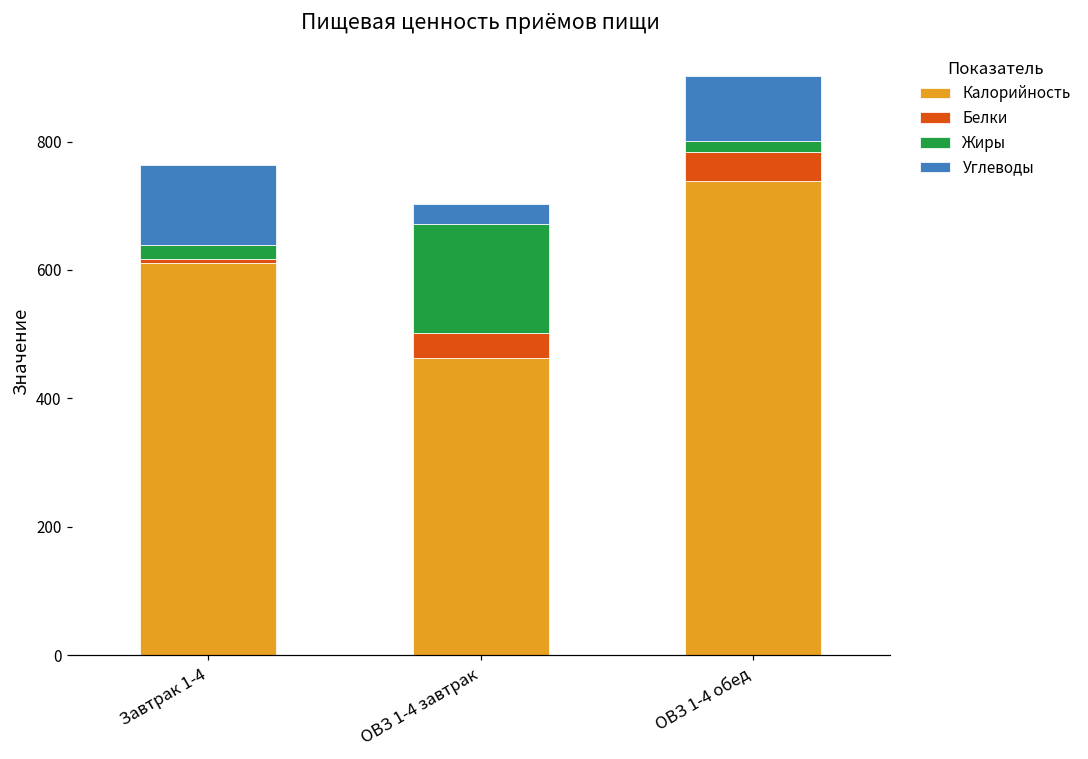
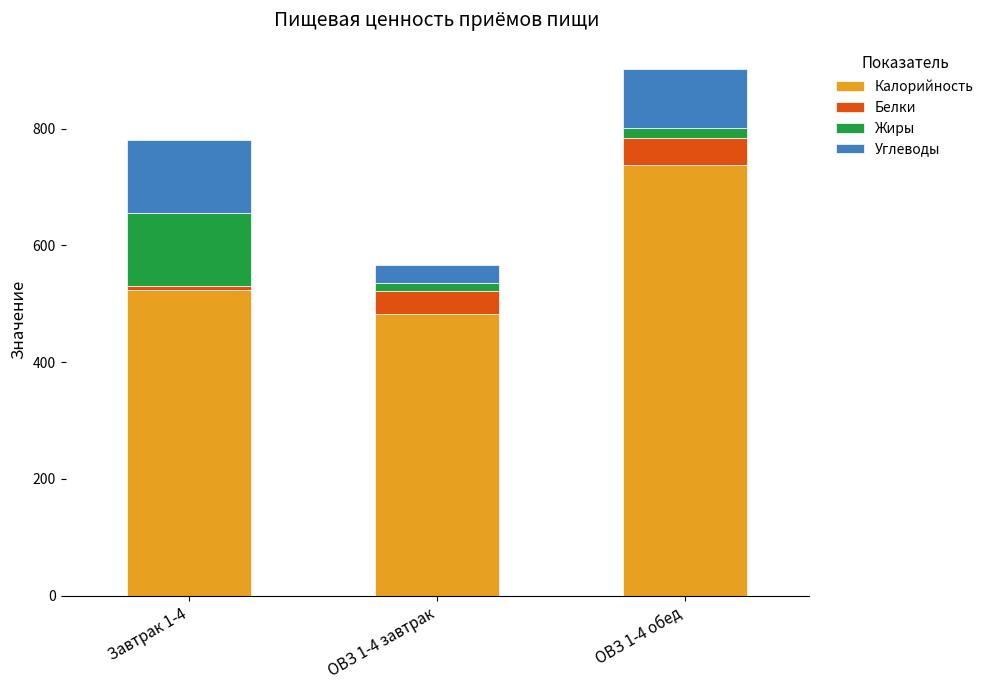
Калорийность, Завтрак 1-4: 610 -> 520
Жиры, Завтрак 1-4: 20 -> 120
Калорийность, ОВЗ 1-4 завтрак: 460 -> 480
Жиры, ОВЗ 1-4 завтрак: 170 -> 10
